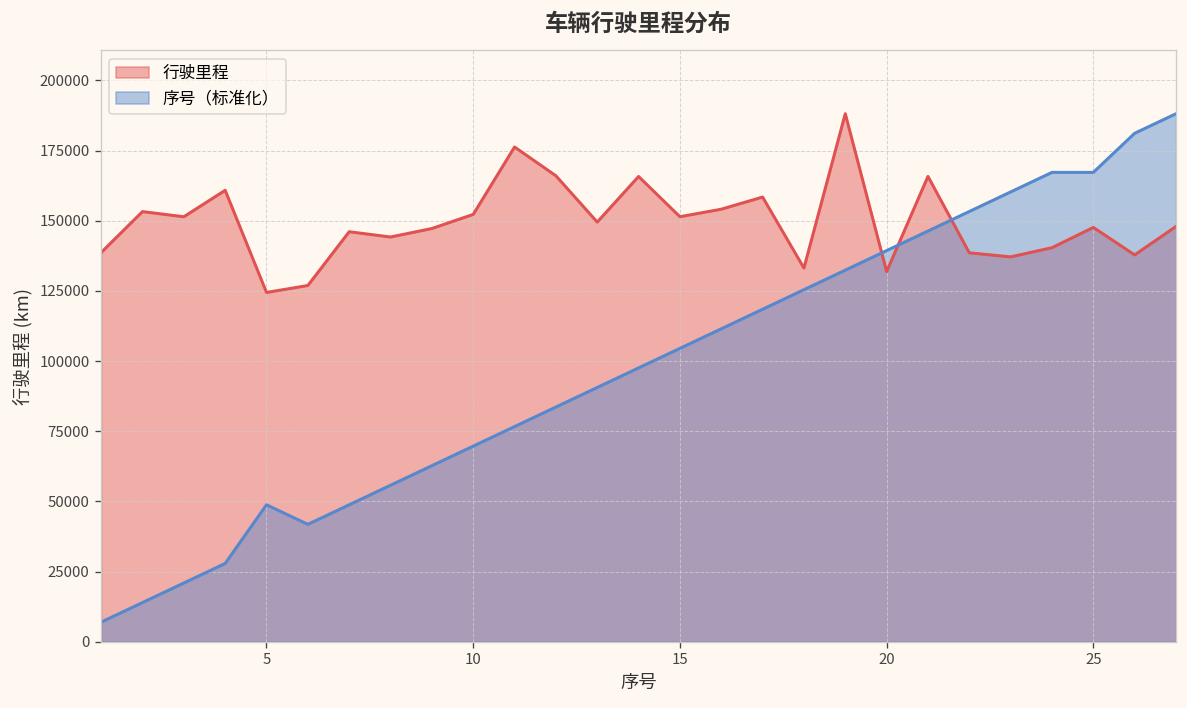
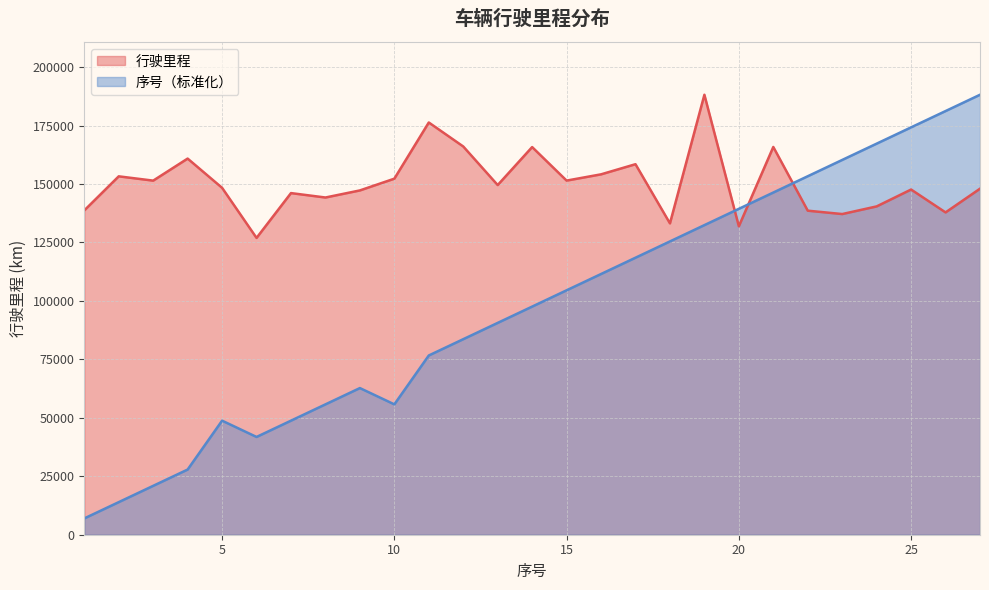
行驶里程, 5: 124000 -> 148000
序号（标准化）, 10: 70000 -> 56000
序号（标准化）, 25: 167000 -> 174000
